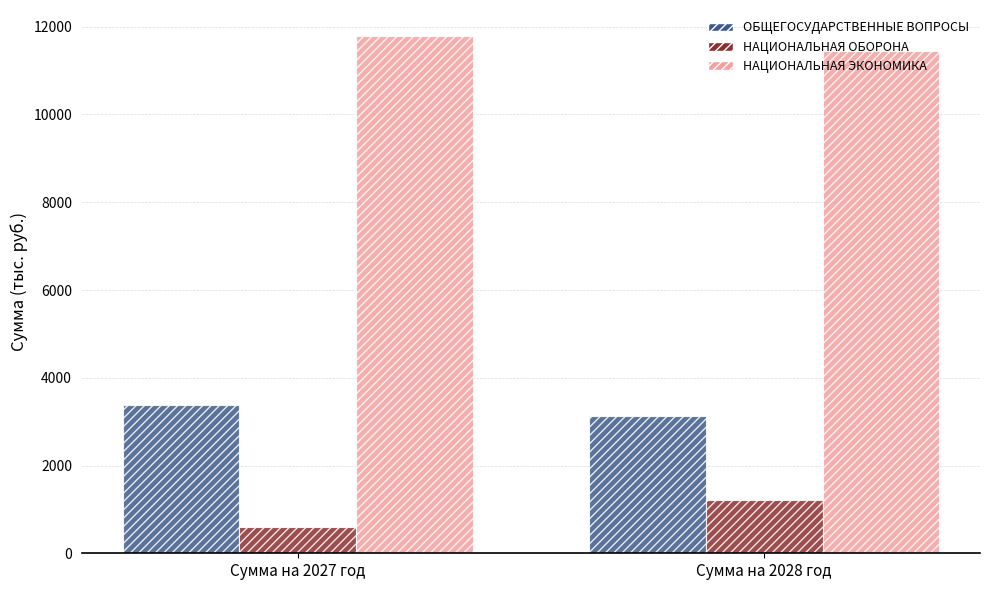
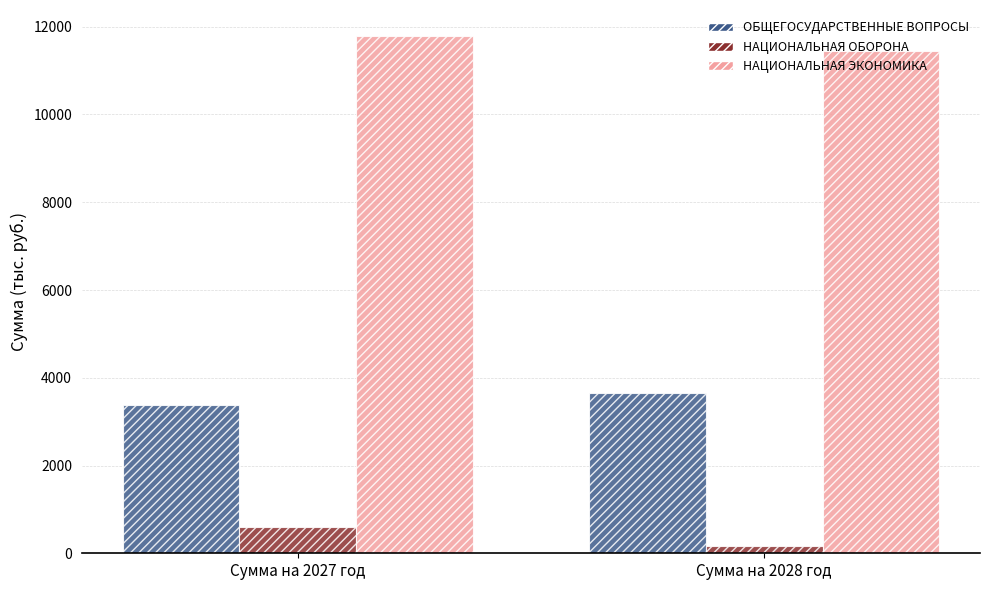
ОБЩЕГОСУДАРСТВЕННЫЕ ВОПРОСЫ, Сумма на 2028 год: 3100 -> 3600
НАЦИОНАЛЬНАЯ ОБОРОНА, Сумма на 2028 год: 1200 -> 200
